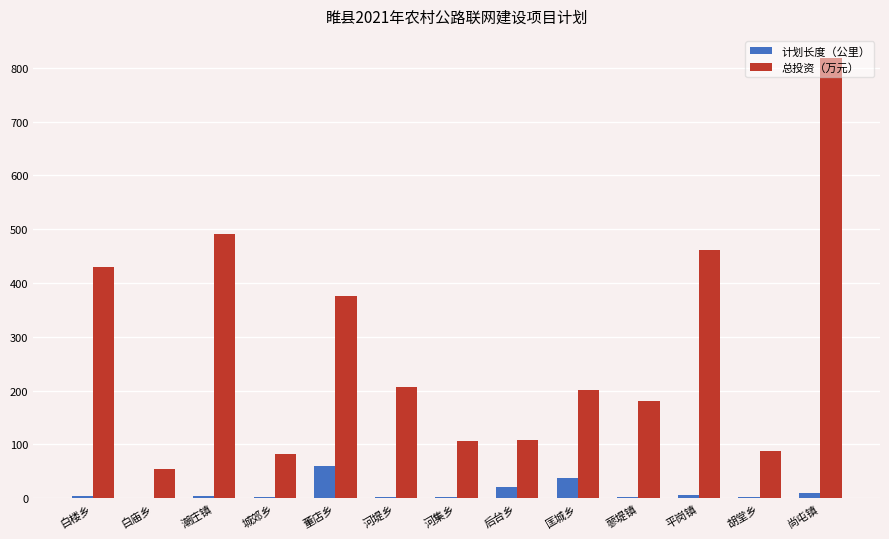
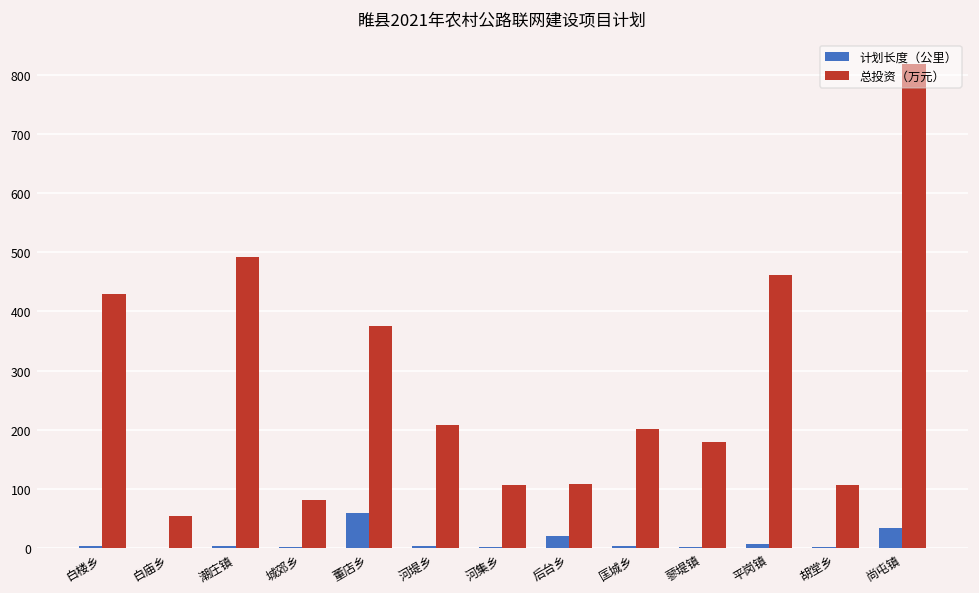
计划长度（公里）, 匡城乡: 40 -> 0
总投资（万元）, 胡堂乡: 90 -> 110
计划长度（公里）, 尚屯镇: 10 -> 30
